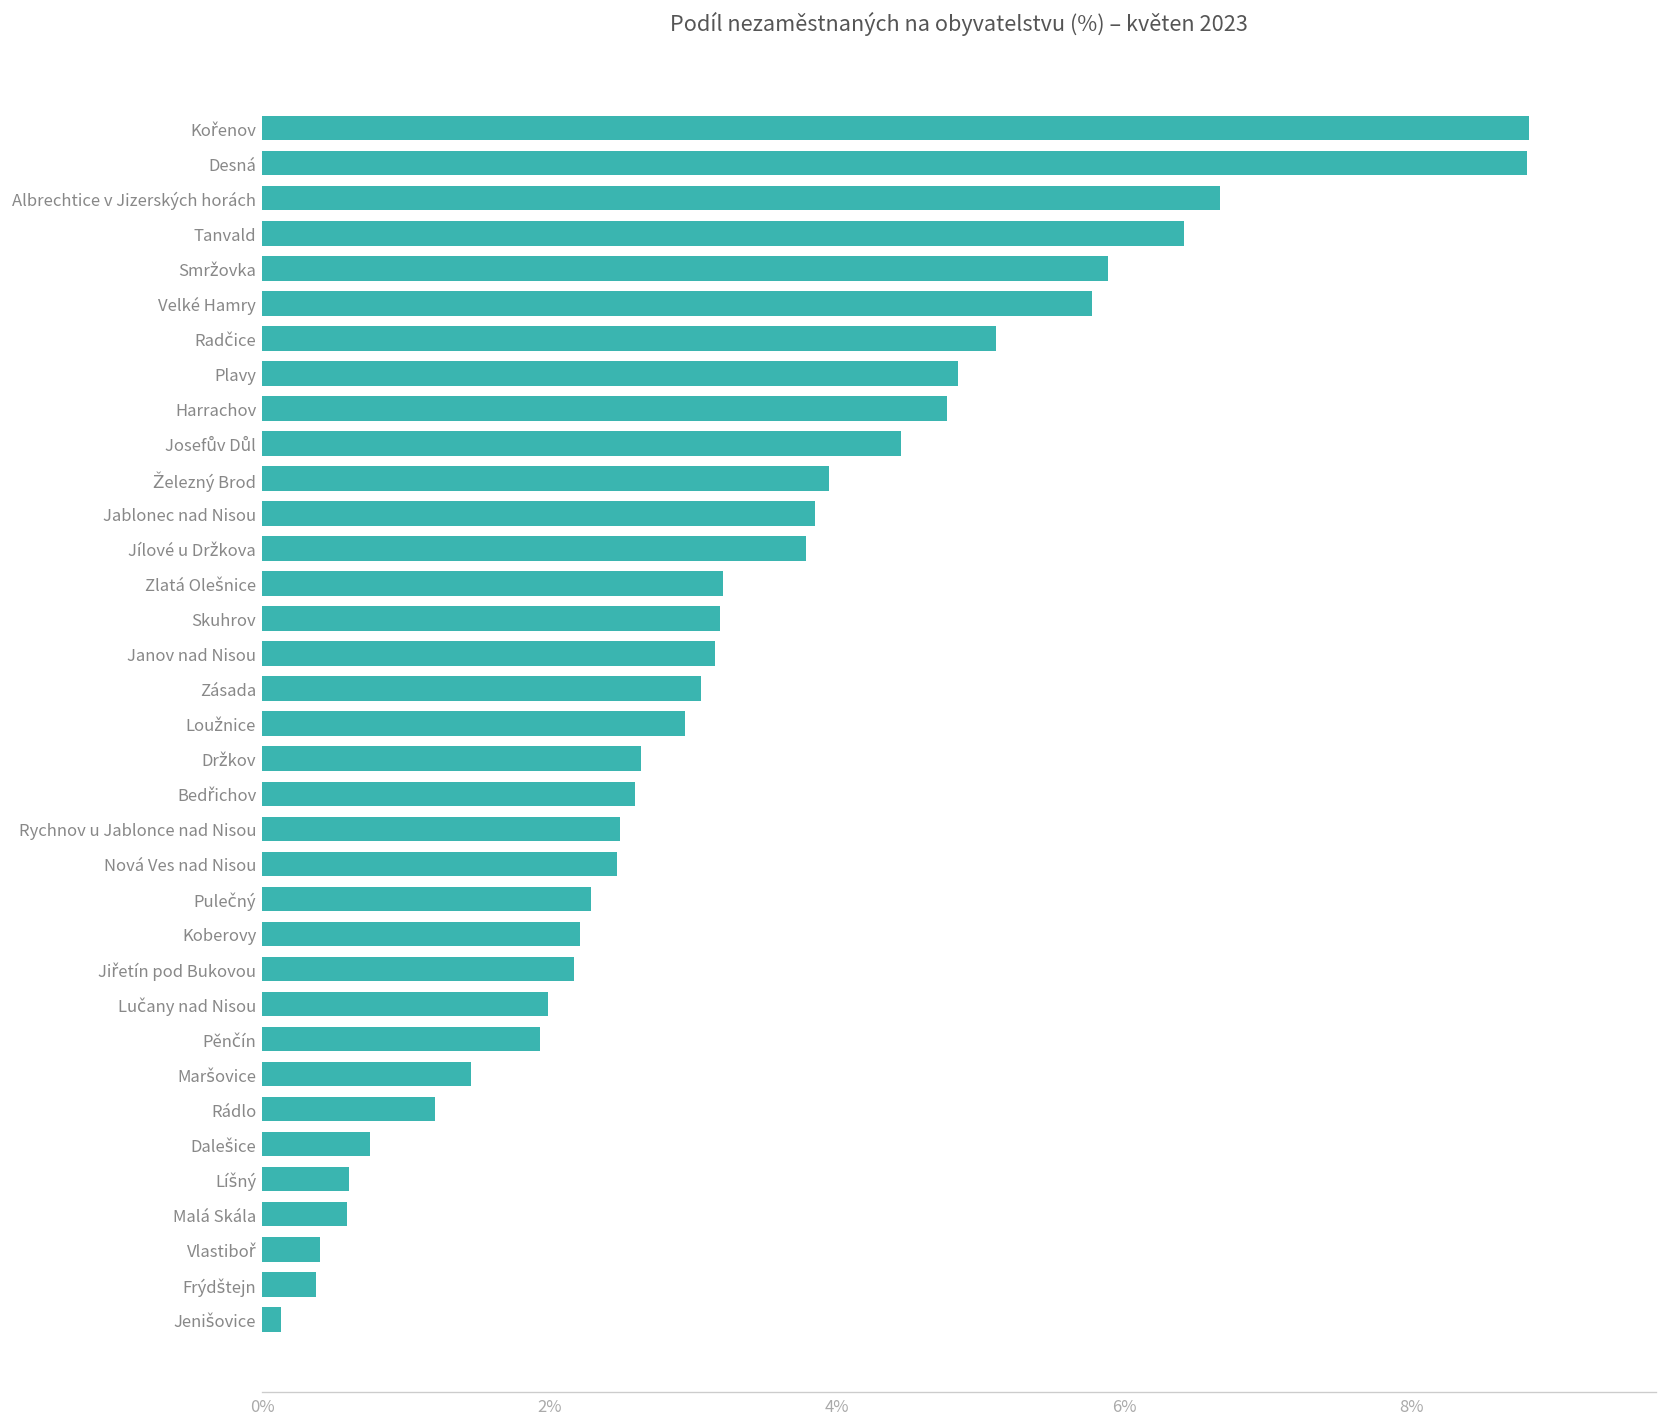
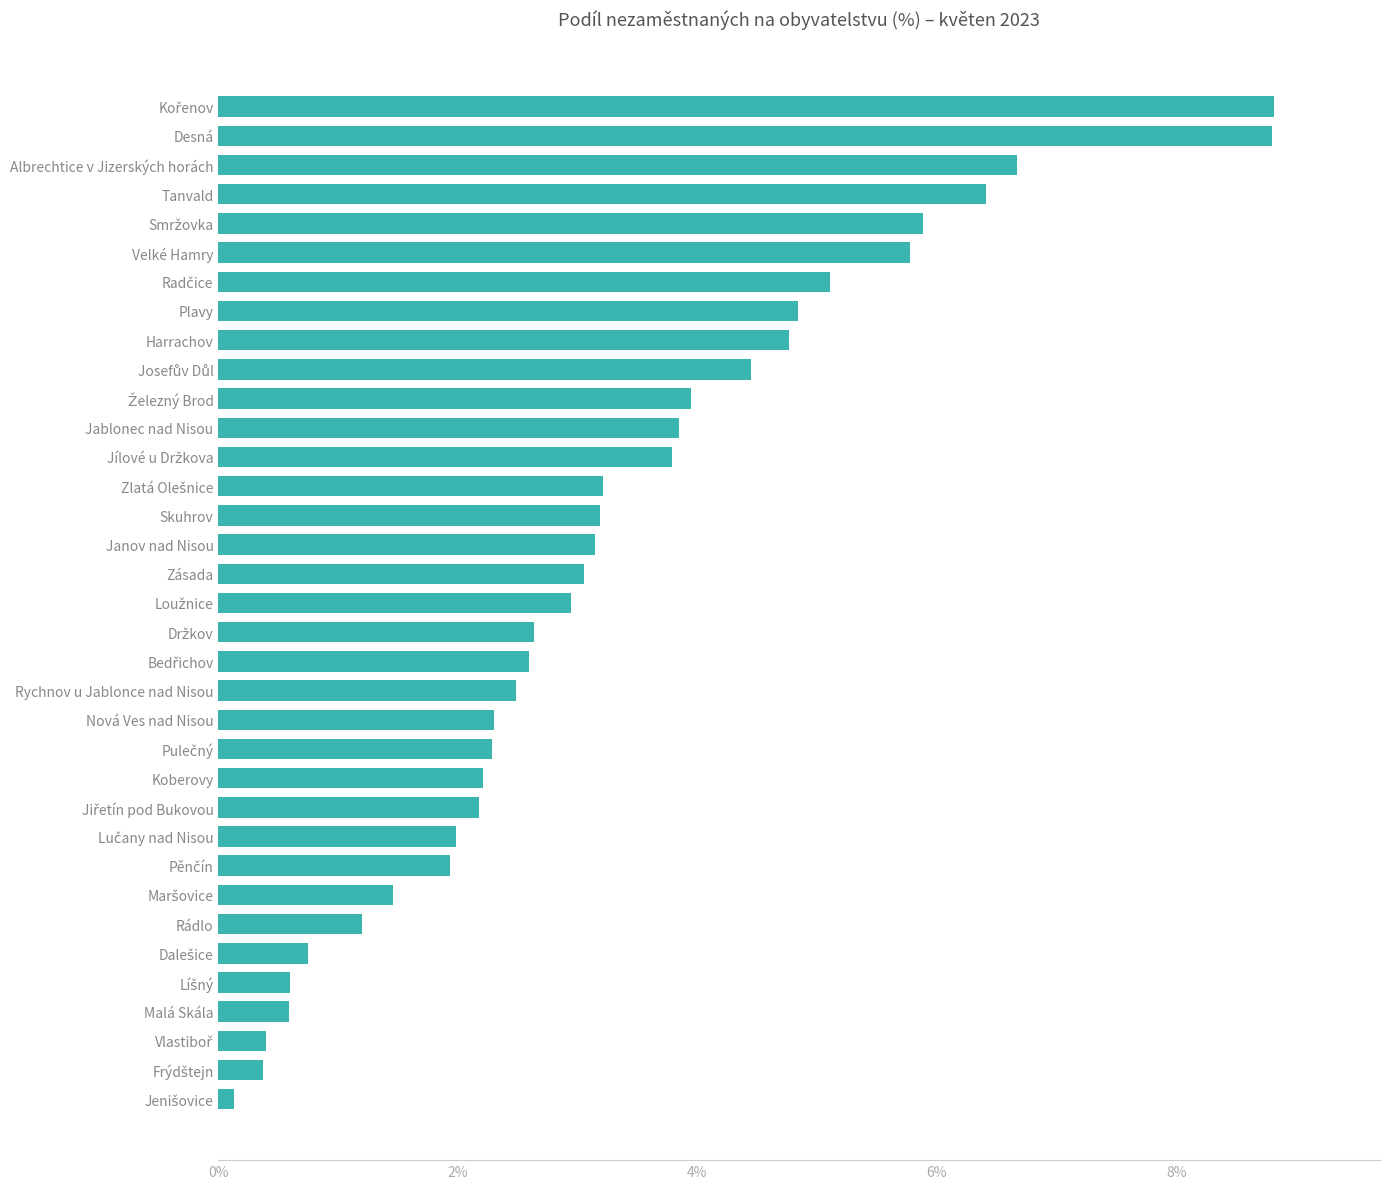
Nová Ves nad Nisou: 2.47% -> 2.30%
